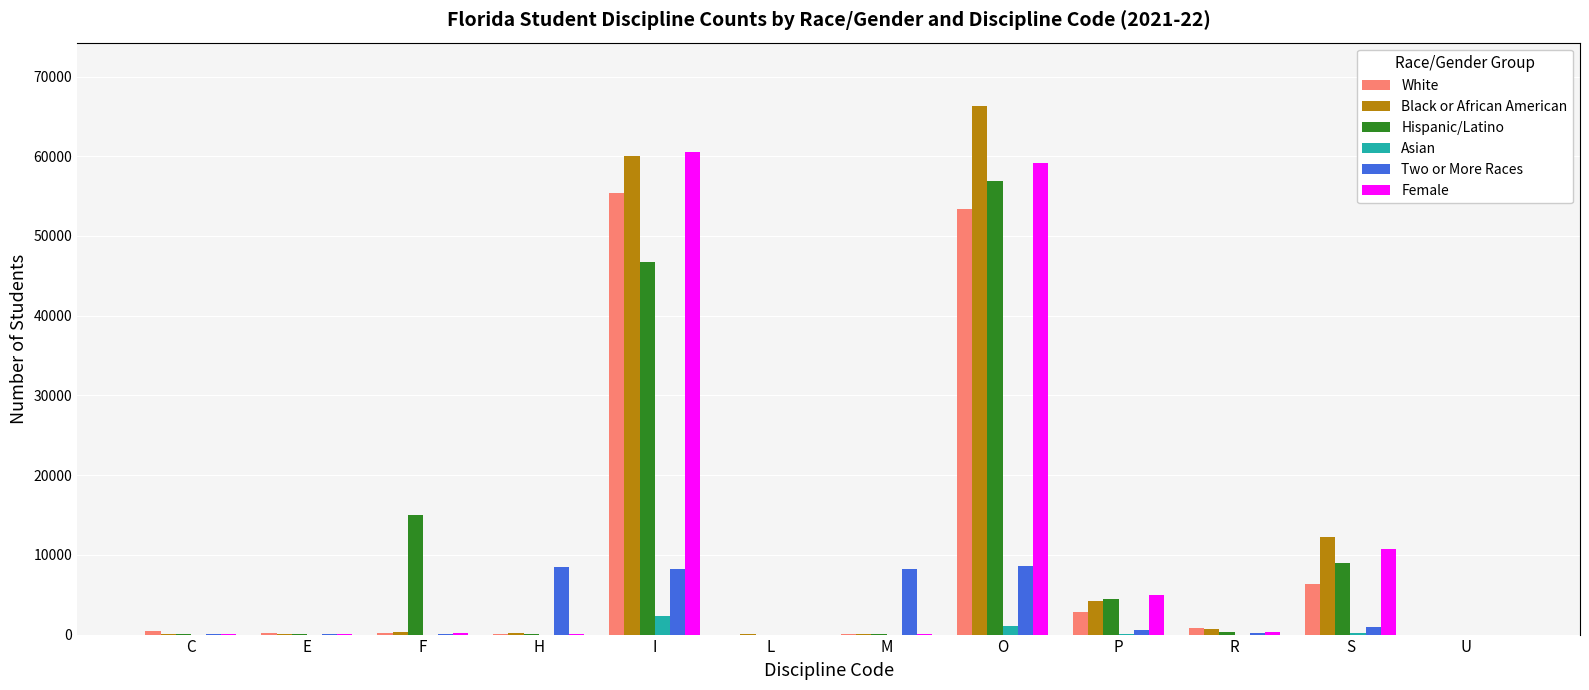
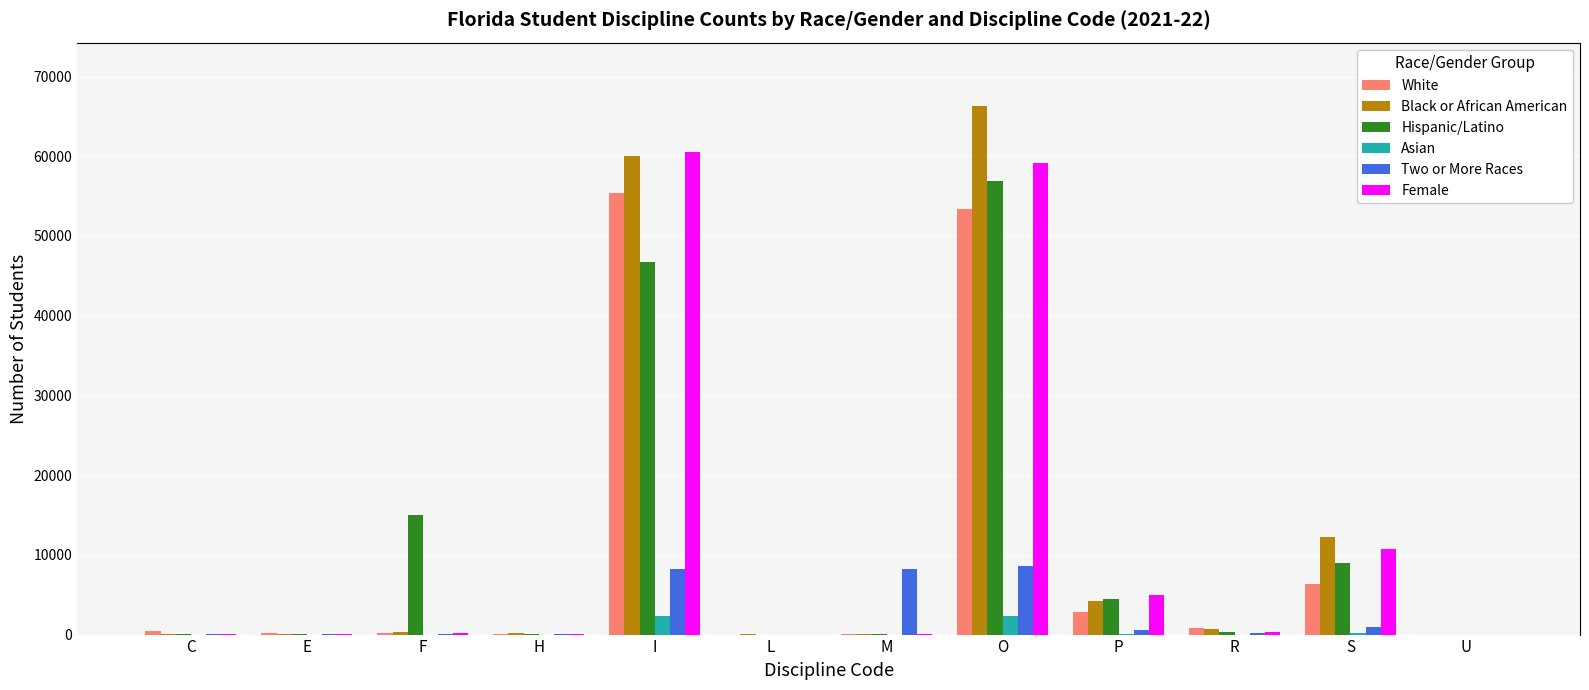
Two or More Races, H: 9000 -> 0
Asian, O: 1000 -> 2000
